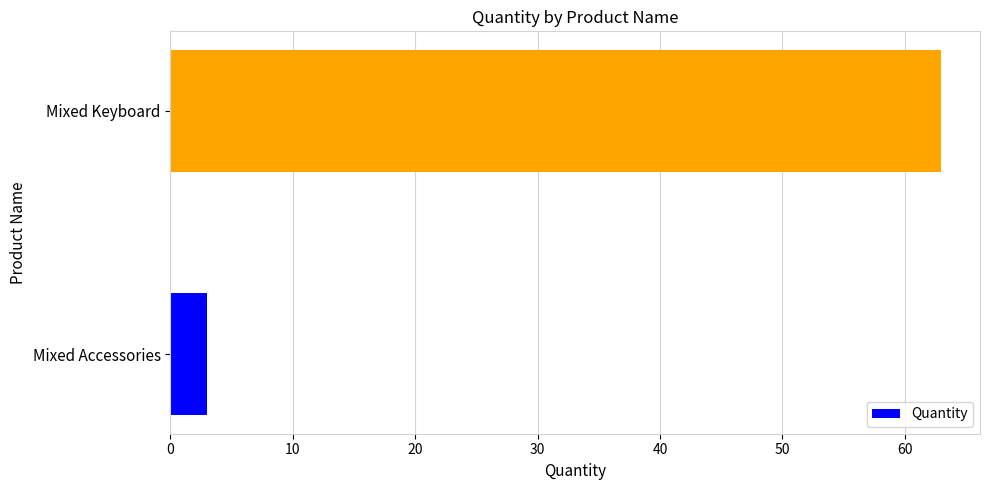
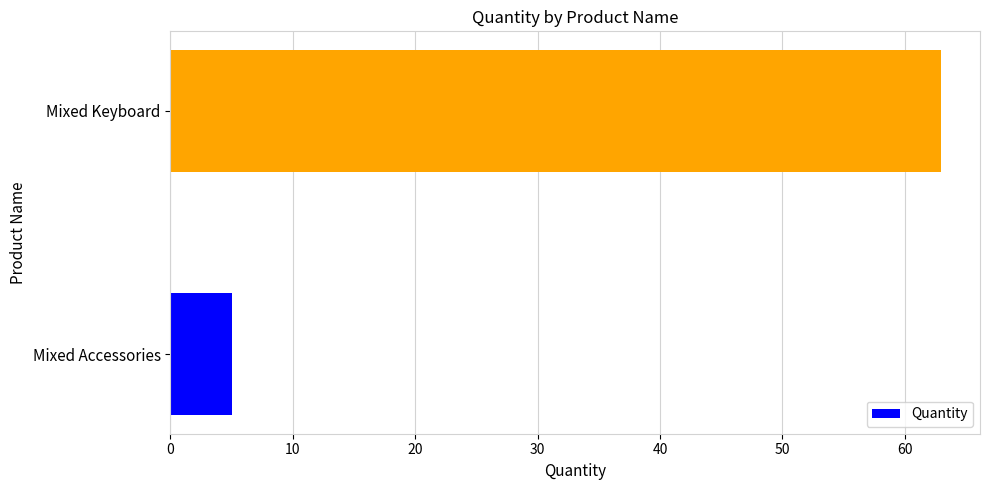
Mixed Accessories: 3 -> 5
